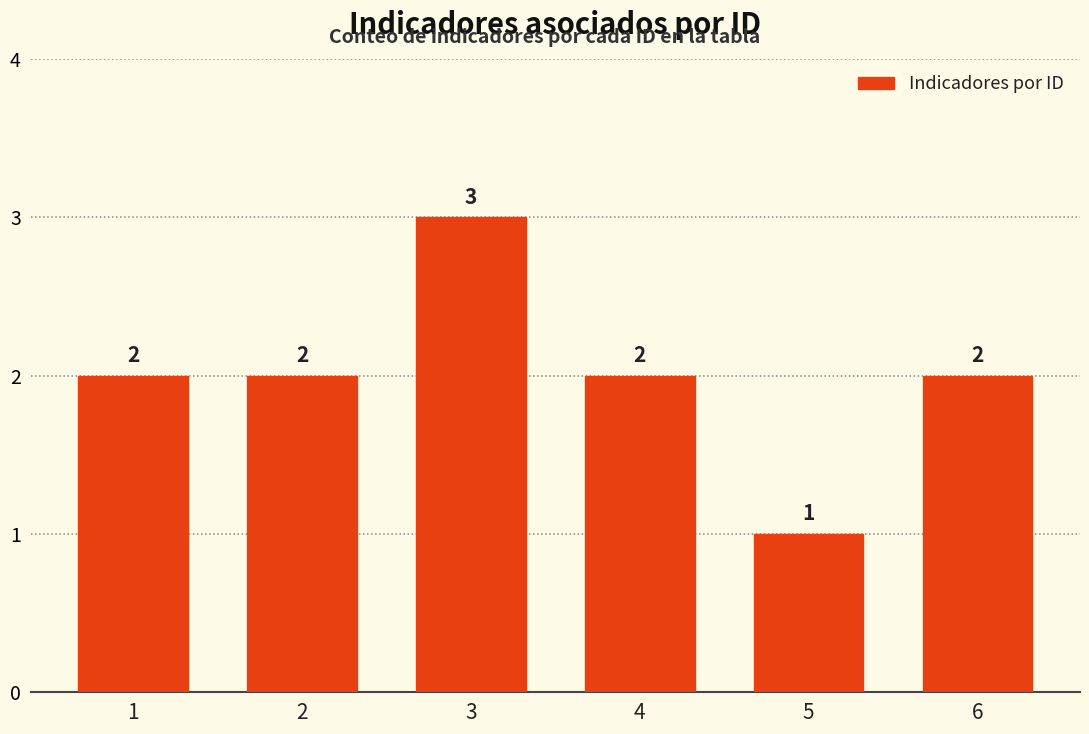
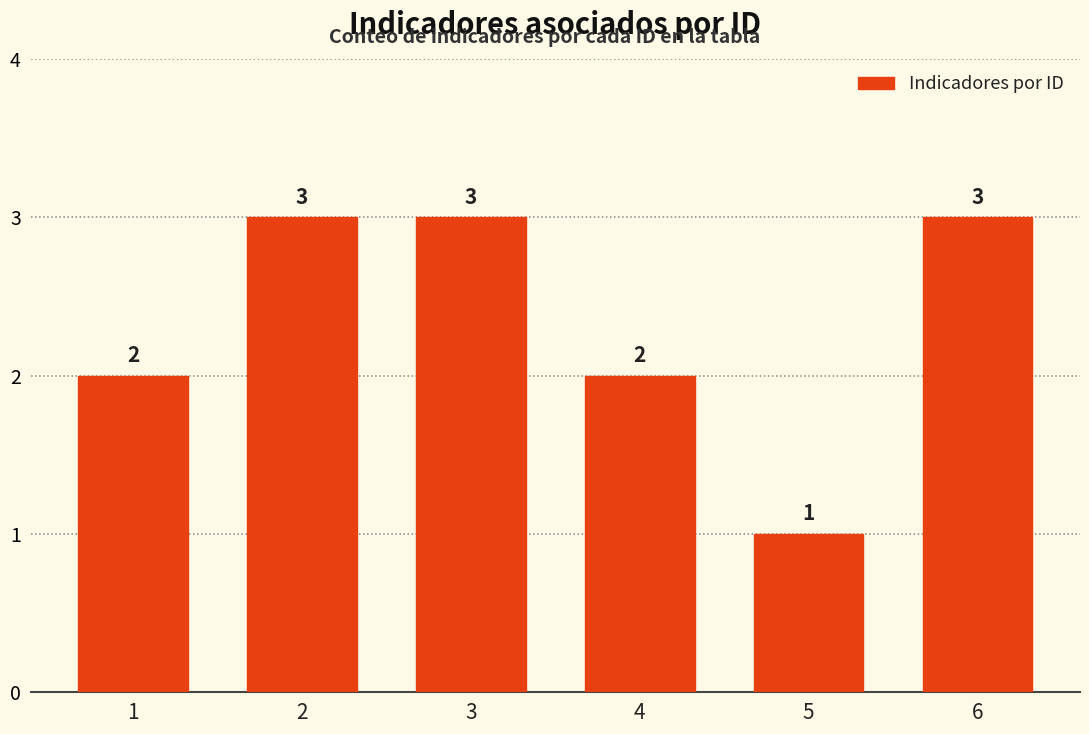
2: 2 -> 3
6: 2 -> 3
